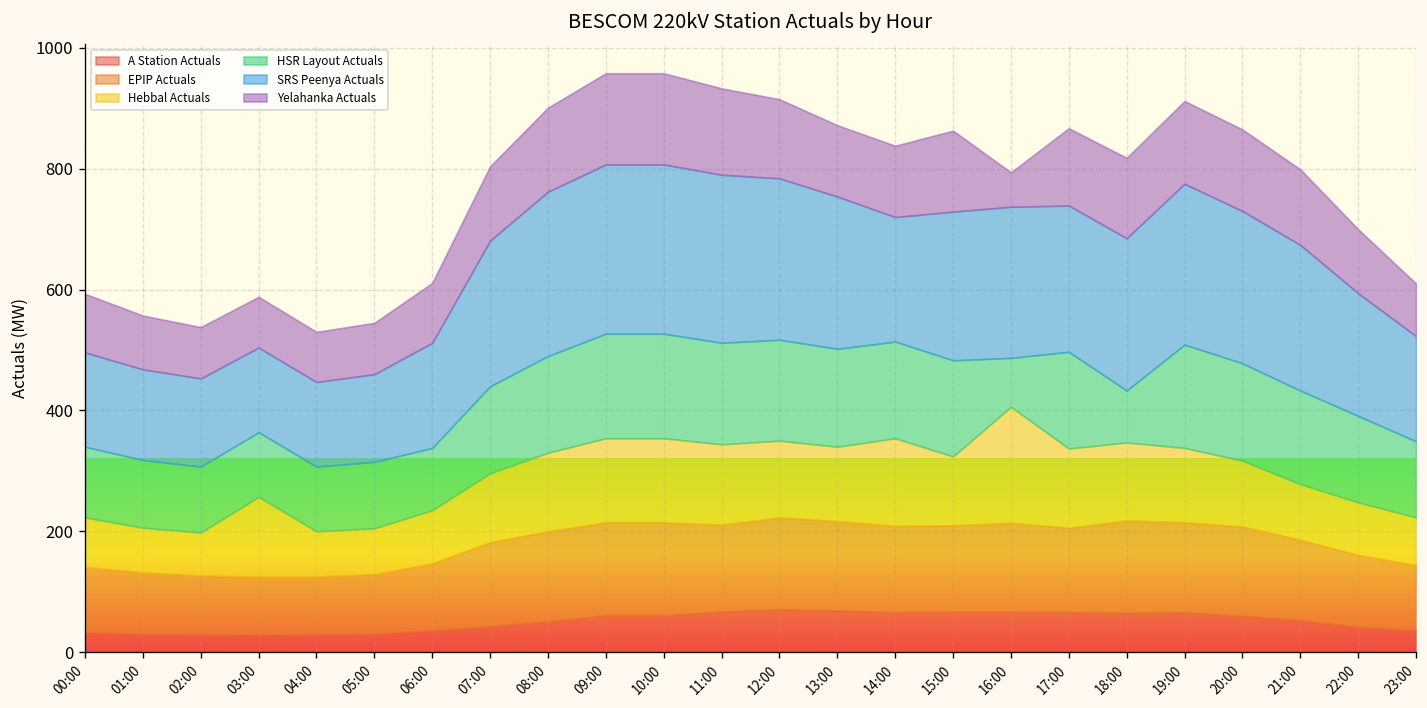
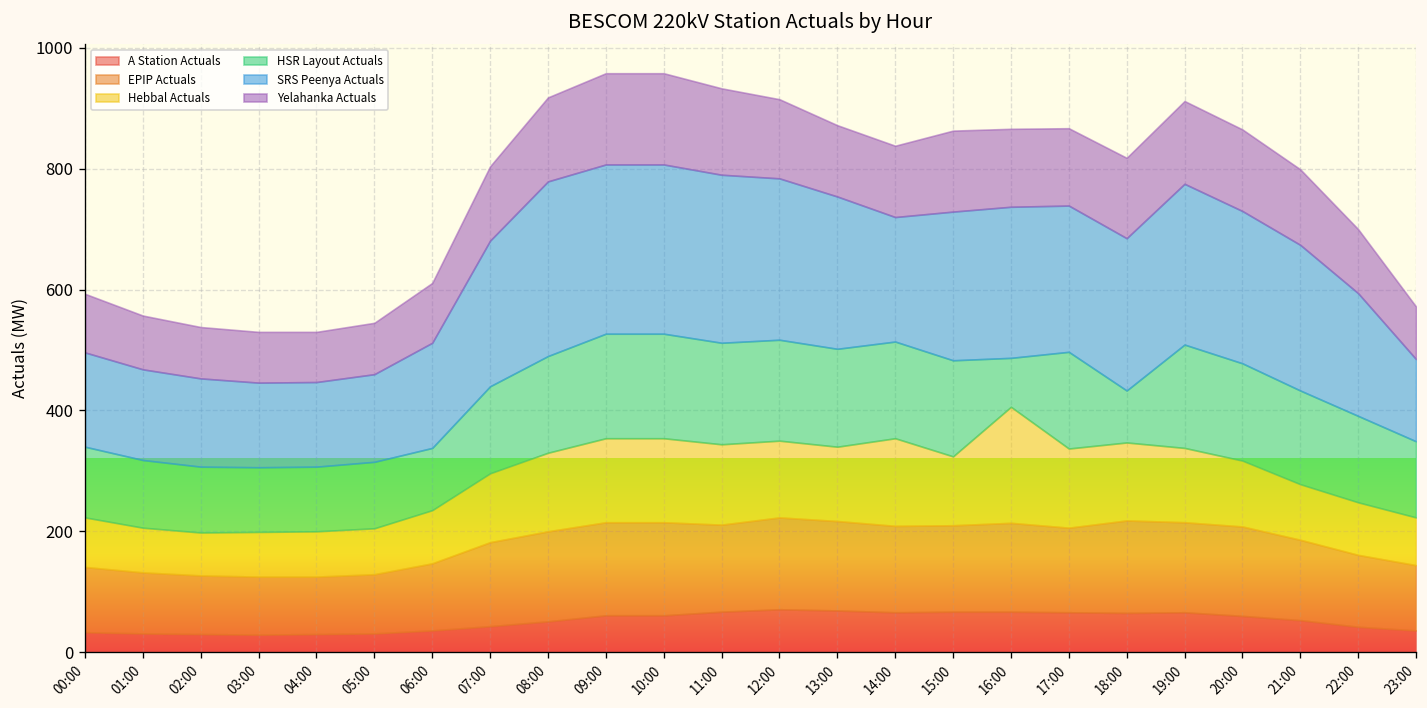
Hebbal Actuals, 03:00: 130 -> 70
SRS Peenya Actuals, 08:00: 270 -> 290
Yelahanka Actuals, 16:00: 60 -> 130
SRS Peenya Actuals, 23:00: 170 -> 140
